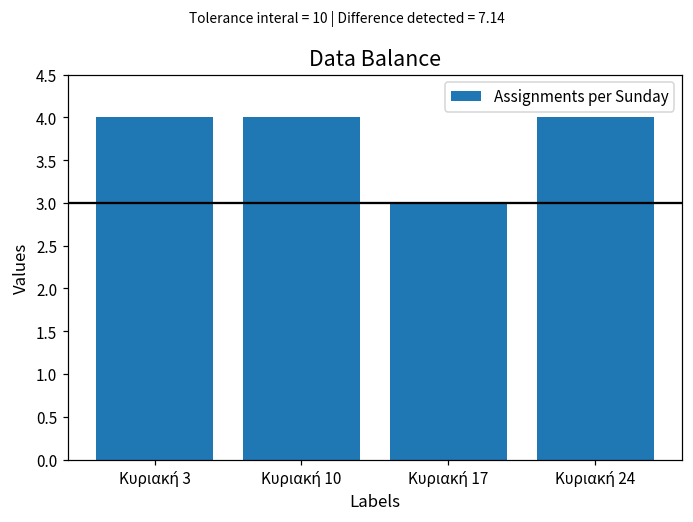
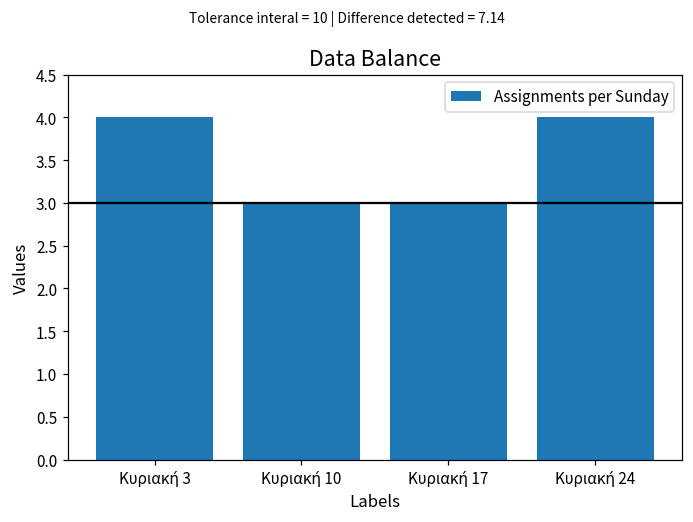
Κυριακή 10: 4 -> 3
